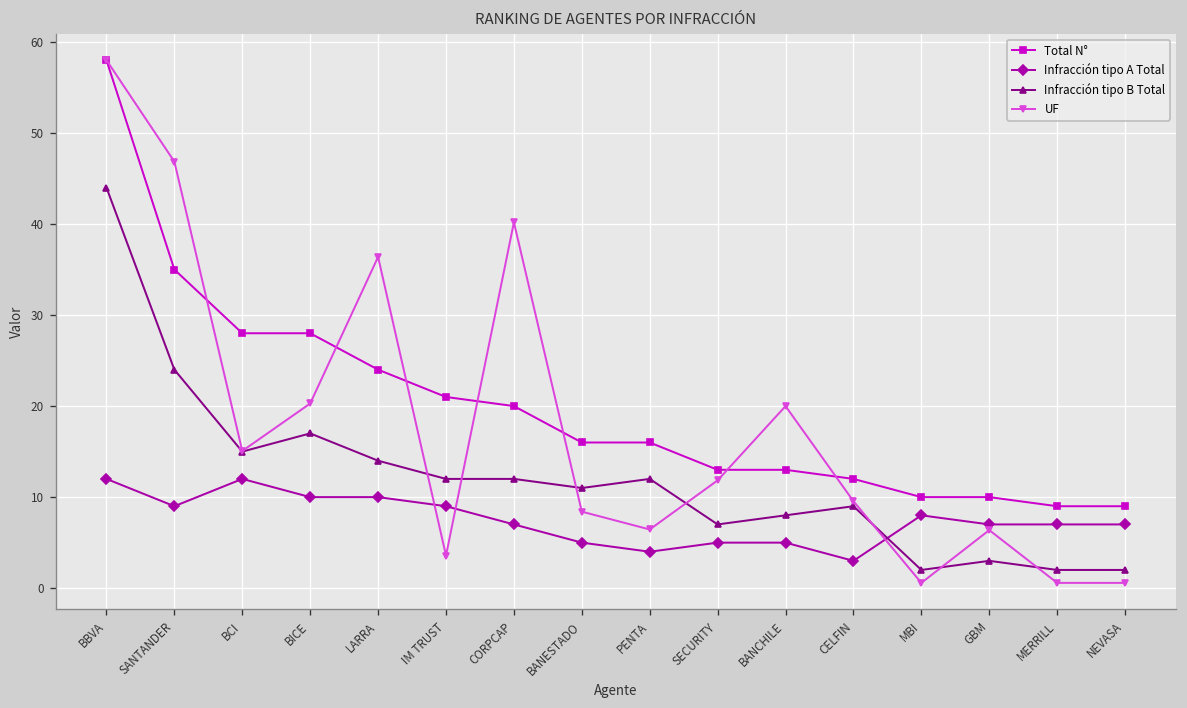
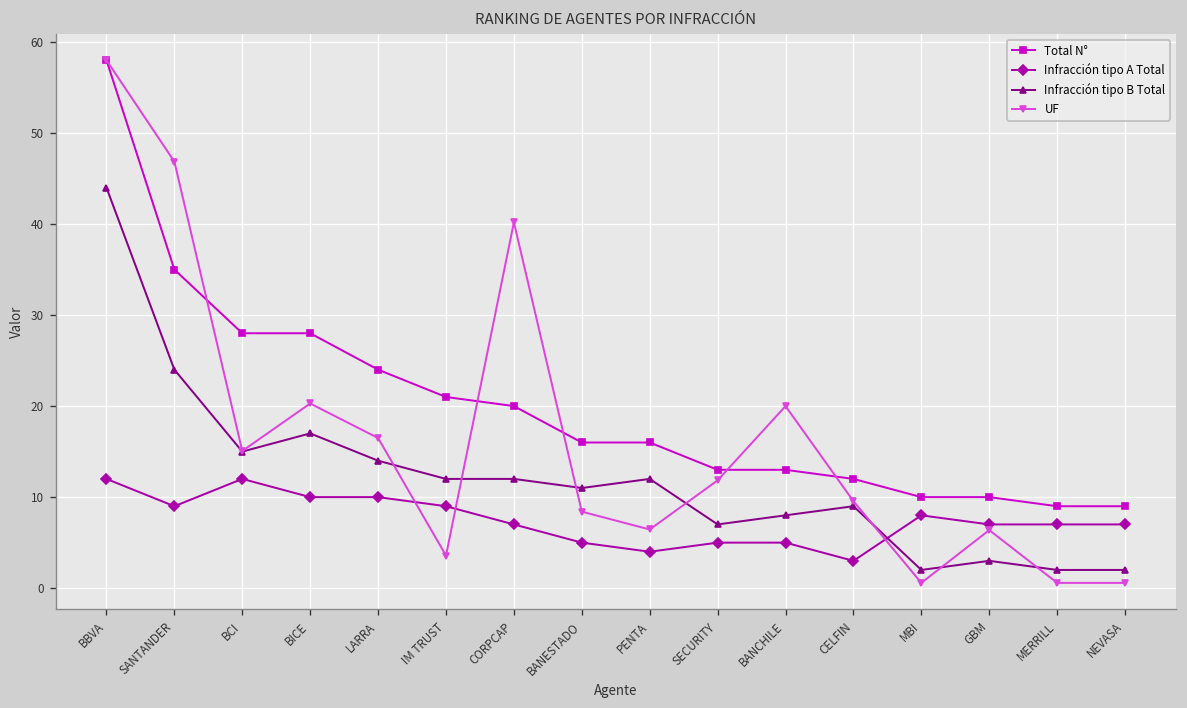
UF, LARRA: 36 -> 16
